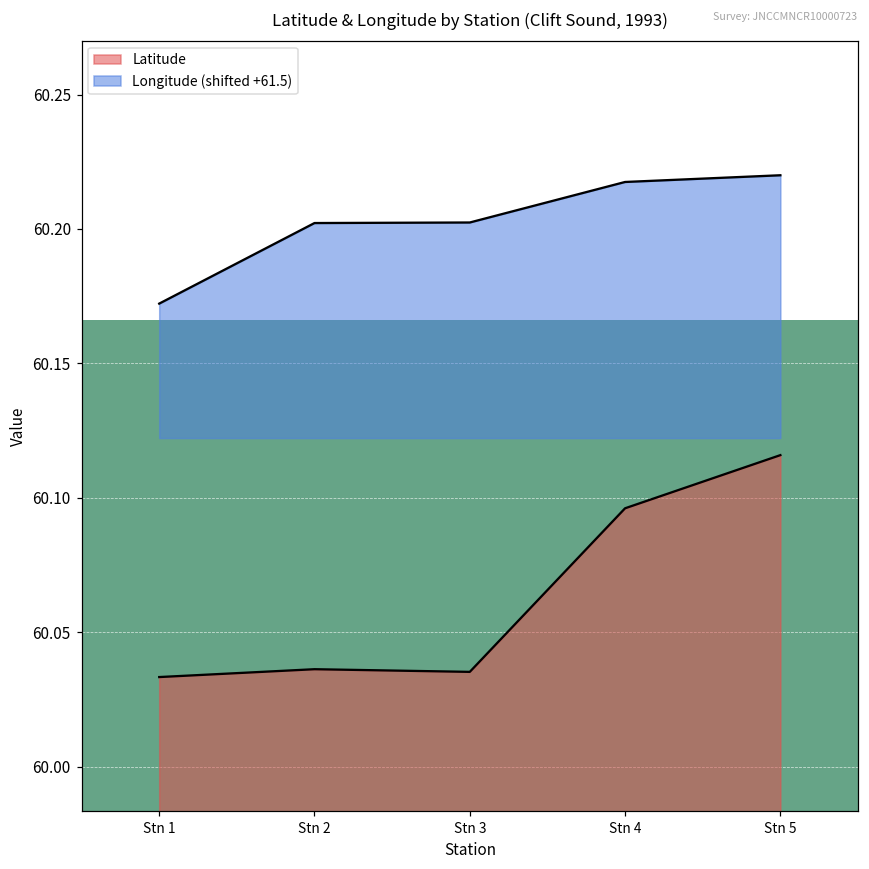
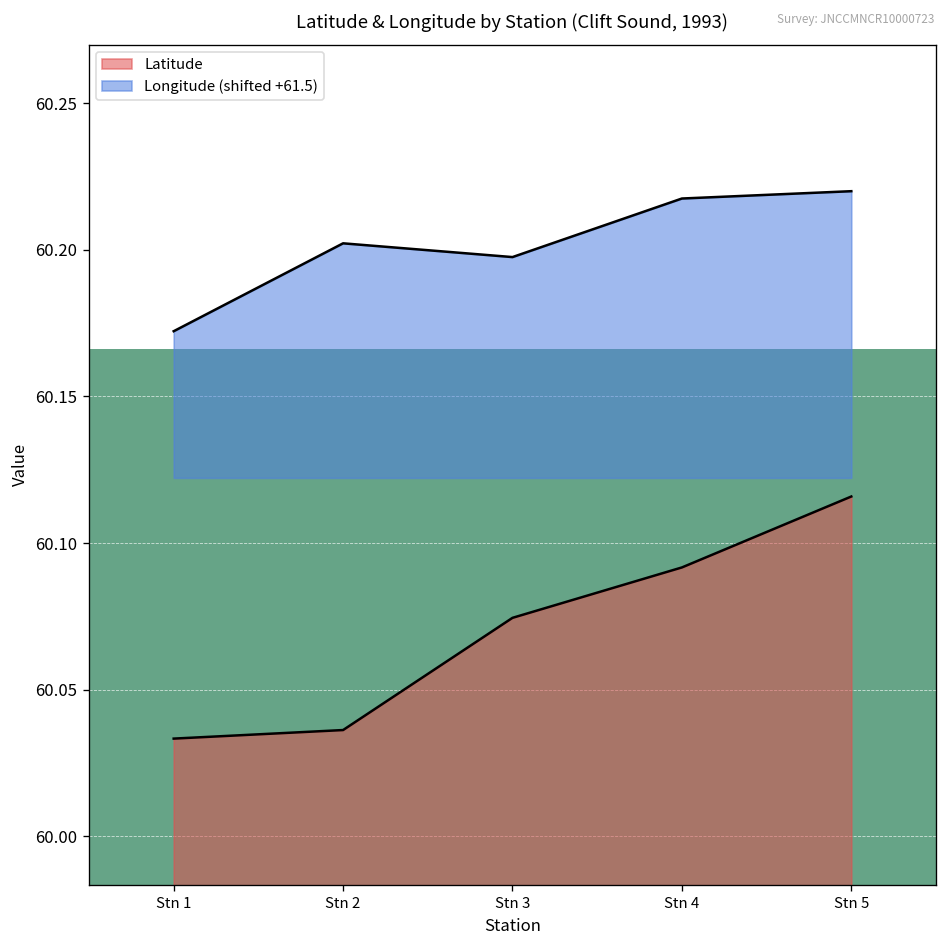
Latitude, Stn 3: 60.035 -> 60.075
Longitude (shifted +61.5), Stn 3: 60.202 -> 60.198
Latitude, Stn 4: 60.096 -> 60.092
